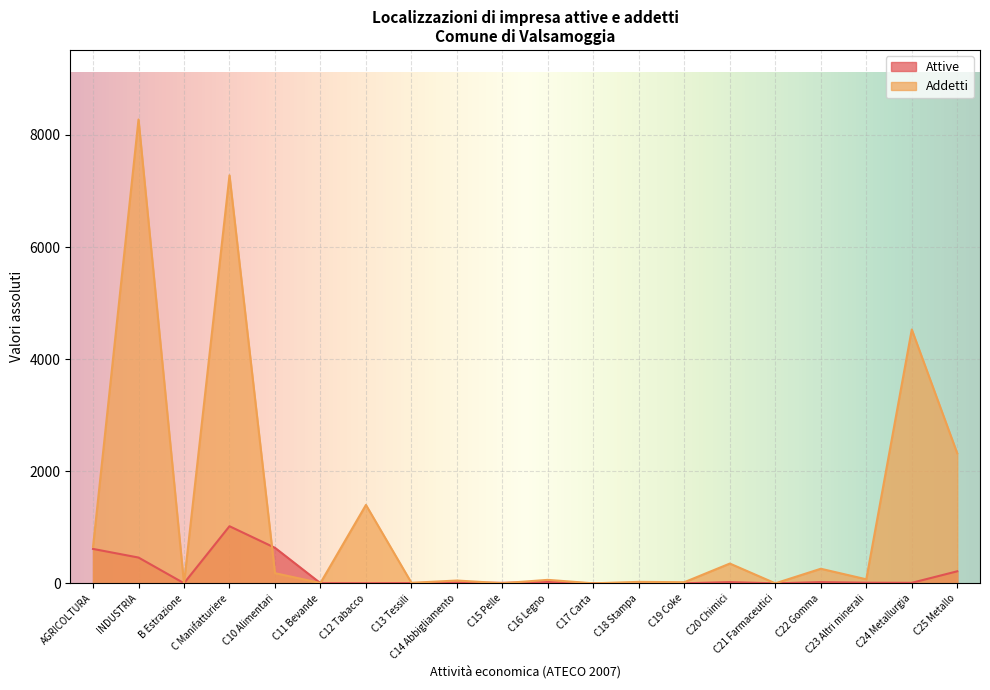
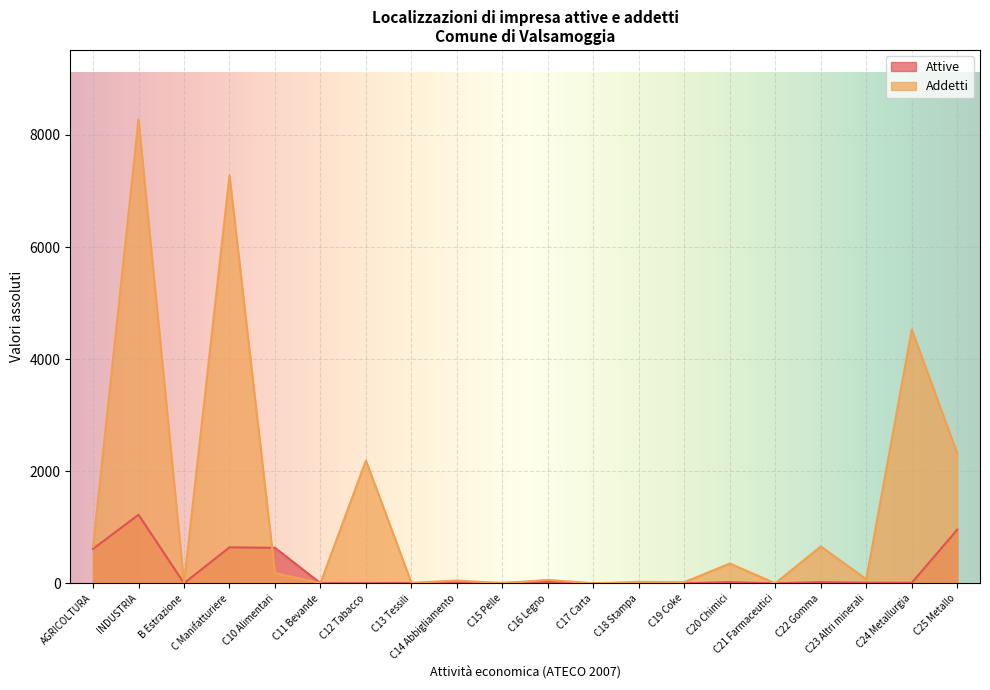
Attive, INDUSTRIA: 500 -> 1200
Attive, C Manifatturiere: 1000 -> 600
Addetti, C12 Tabacco: 1400 -> 2200
Addetti, C22 Gomma: 300 -> 700
Attive, C25 Metallo: 200 -> 1000
